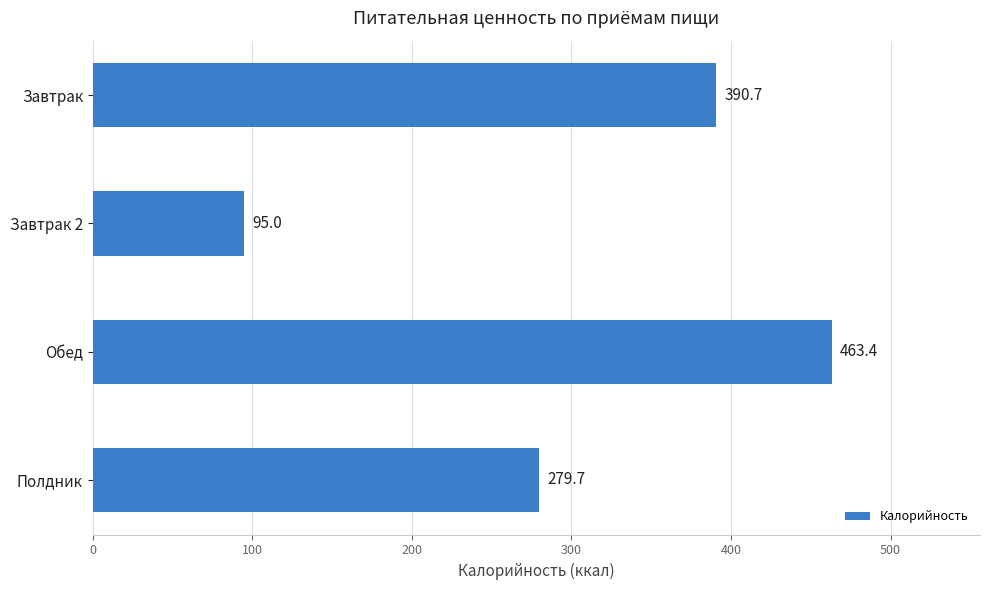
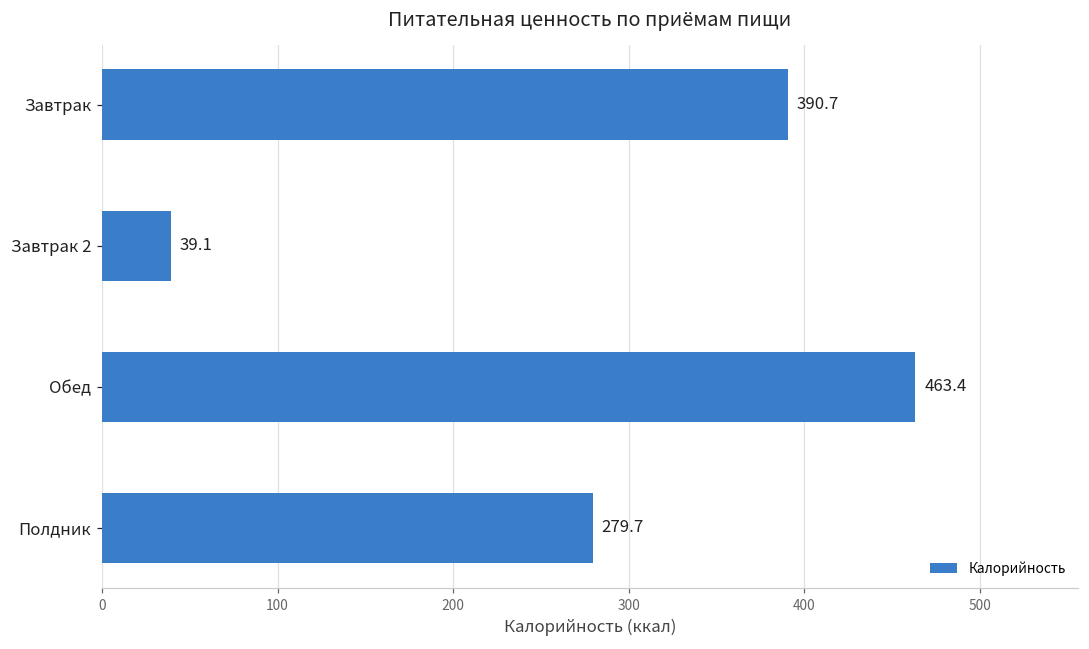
Завтрак 2: 95.0 -> 39.1
